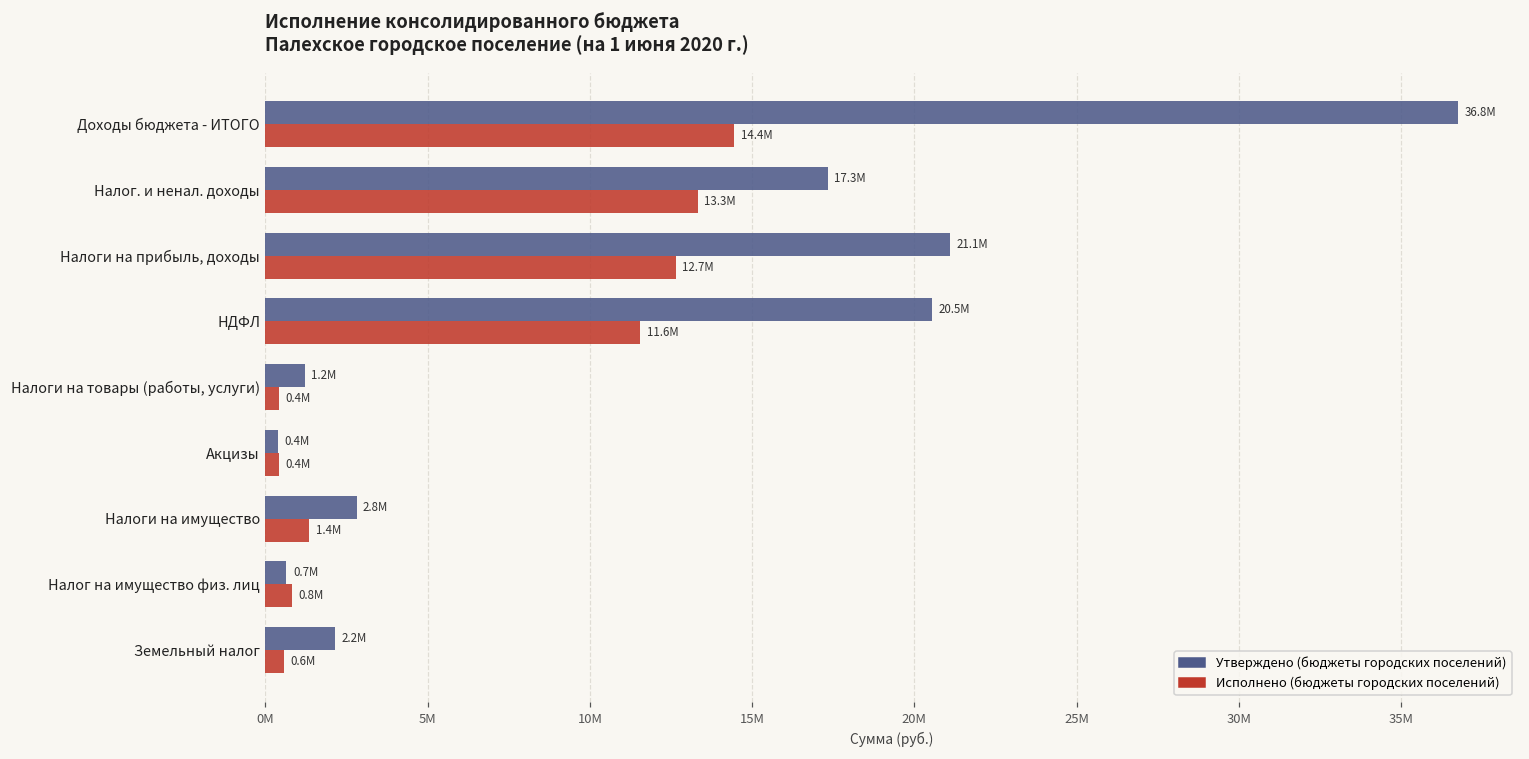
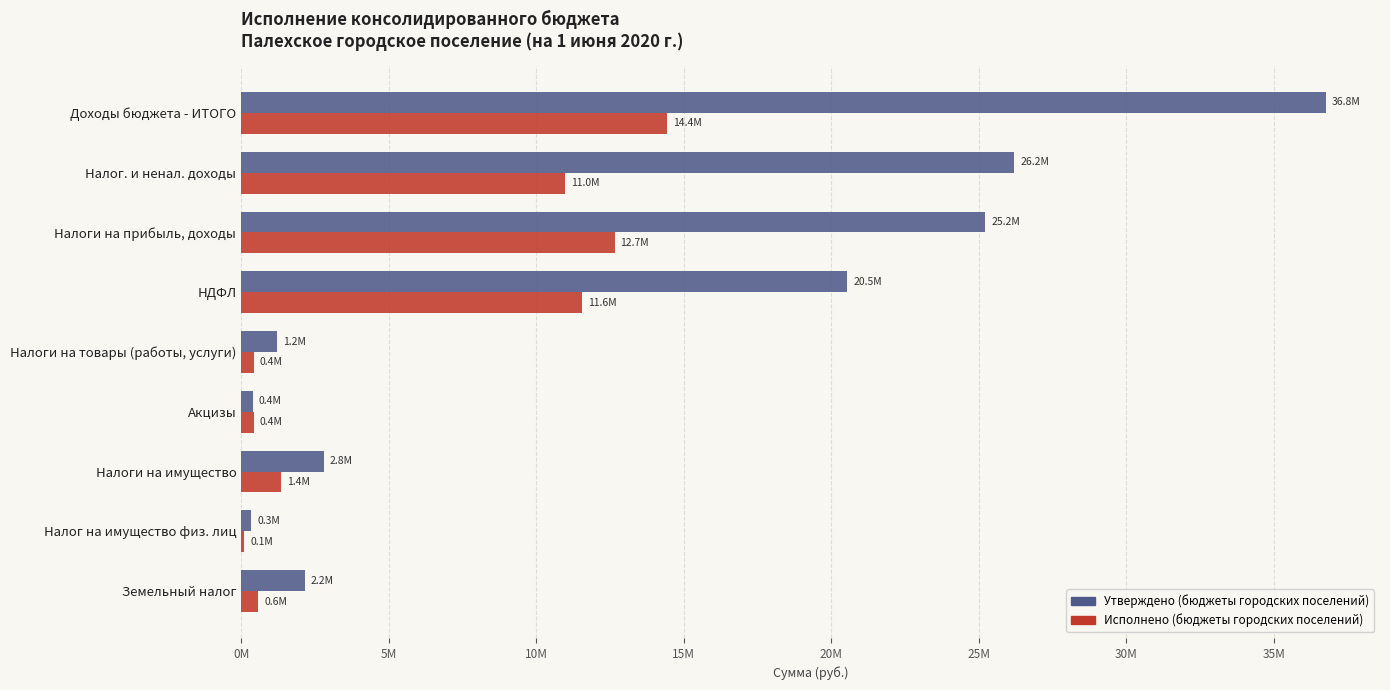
Утверждено (бюджеты городских поселений), Налог. и ненал. доходы: 17.3M -> 26.2M
Исполнено (бюджеты городских поселений), Налог. и ненал. доходы: 13.3M -> 11.0M
Утверждено (бюджеты городских поселений), Налоги на прибыль, доходы: 21.1M -> 25.2M
Утверждено (бюджеты городских поселений), Налог на имущество физ. лиц: 0.7M -> 0.3M
Исполнено (бюджеты городских поселений), Налог на имущество физ. лиц: 0.8M -> 0.1M
